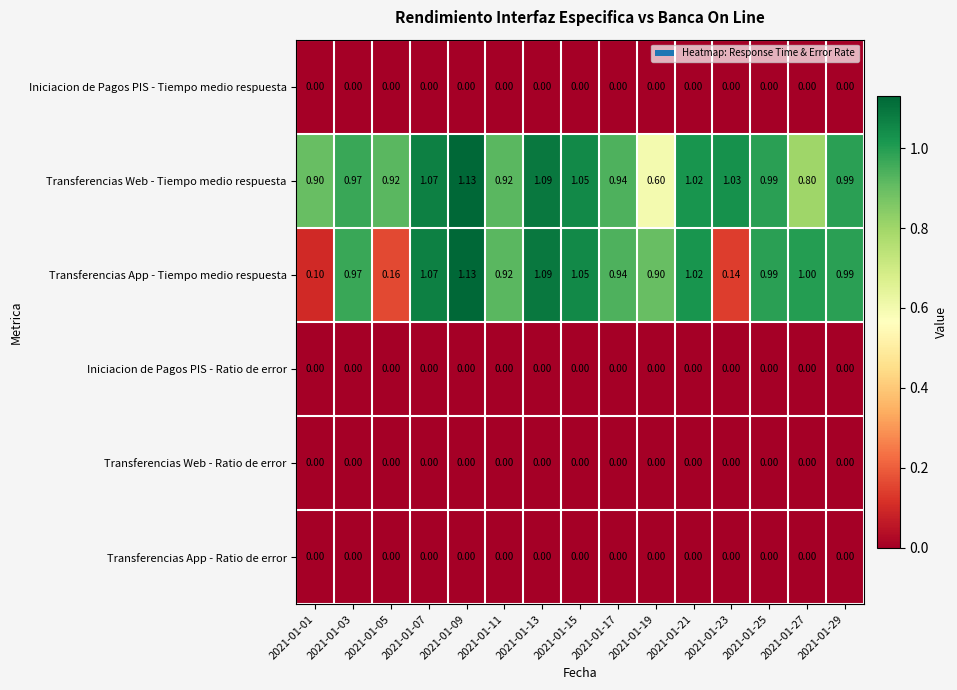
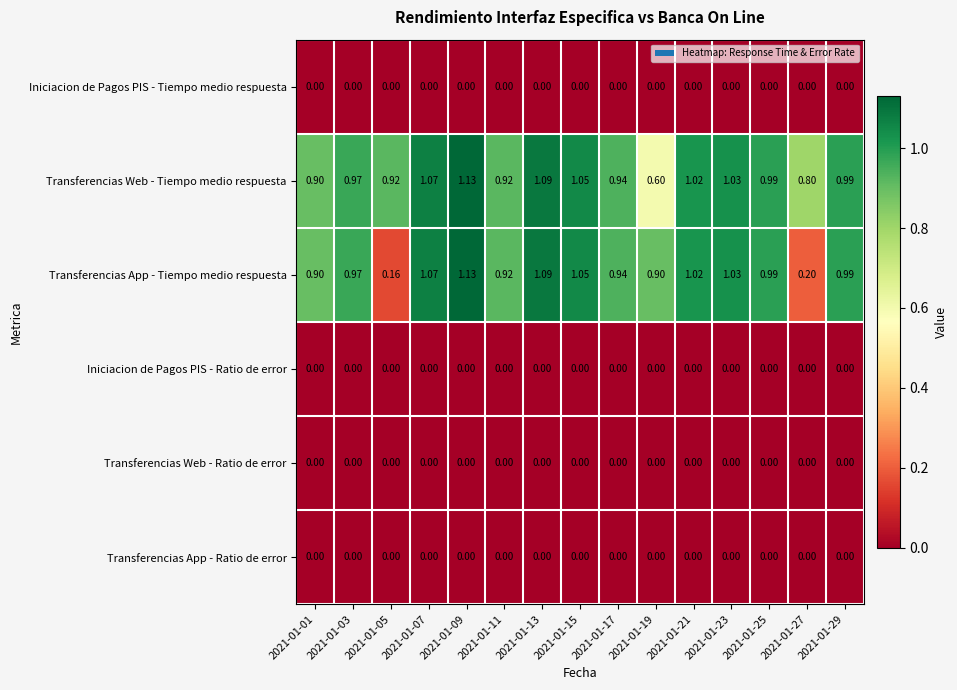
Transferencias App - Tiempo medio respuesta, 2021-01-01: 0.10 -> 0.90
Transferencias App - Tiempo medio respuesta, 2021-01-23: 0.14 -> 1.03
Transferencias App - Tiempo medio respuesta, 2021-01-27: 1.00 -> 0.20
